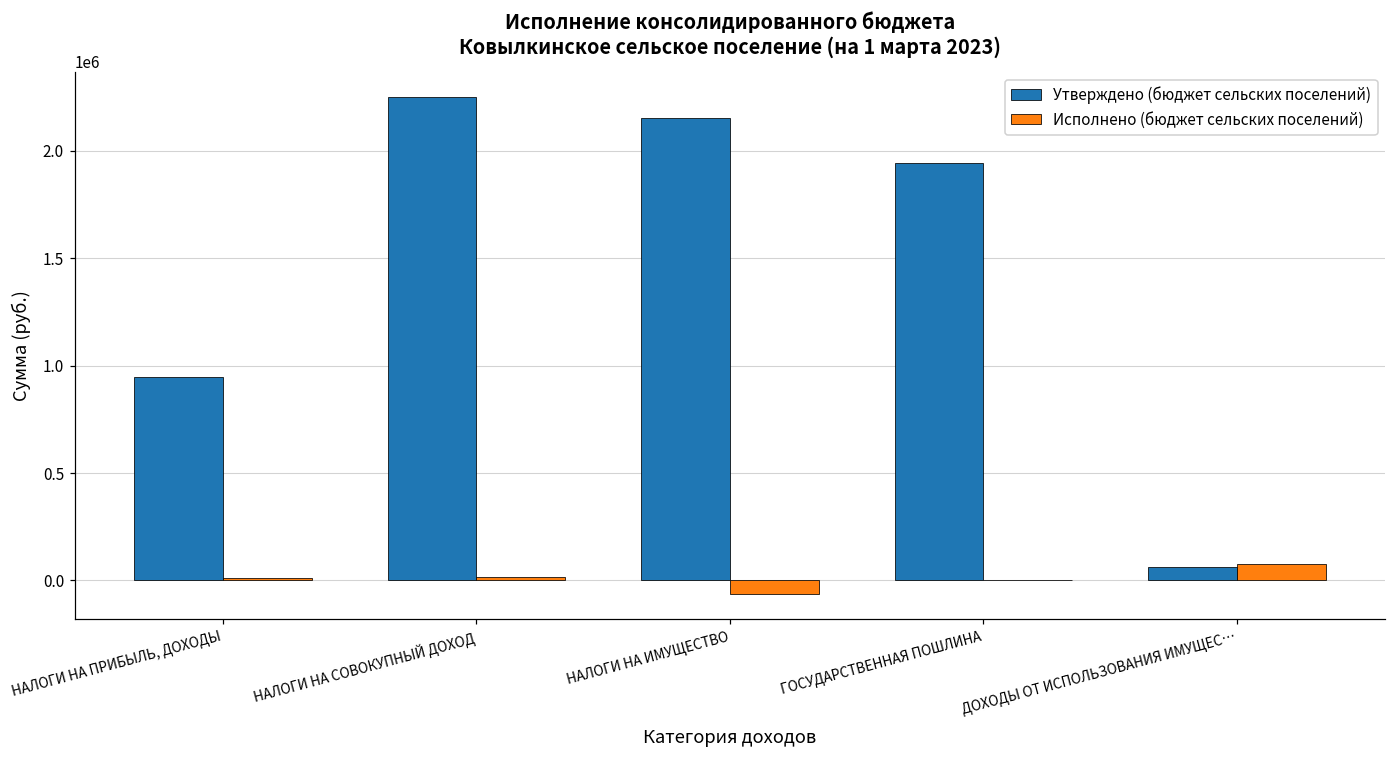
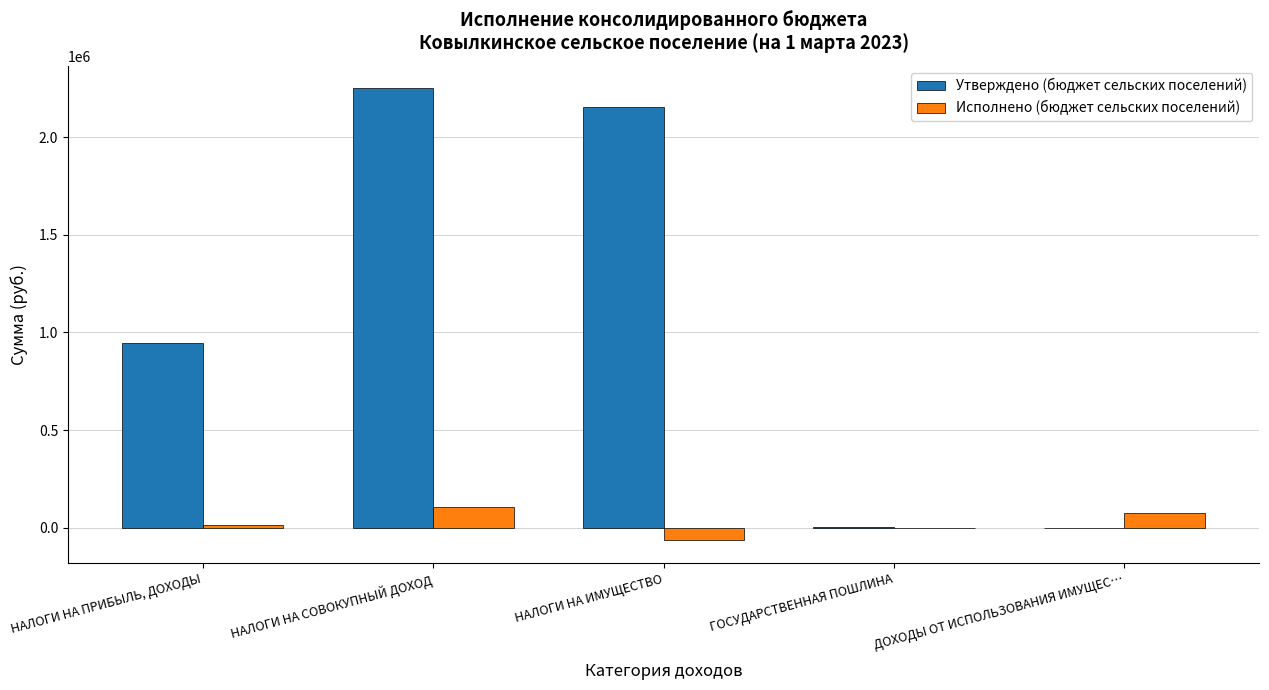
Исполнено (бюджет сельских поселений), НАЛОГИ НА СОВОКУПНЫЙ ДОХОД: 20000 -> 110000
Утверждено (бюджет сельских поселений), ГОСУДАРСТВЕННАЯ ПОШЛИНА: 1940000 -> 10000
Утверждено (бюджет сельских поселений), ДОХОДЫ ОТ ИСПОЛЬЗОВАНИЯ ИМУЩЕС…: 60000 -> 0
